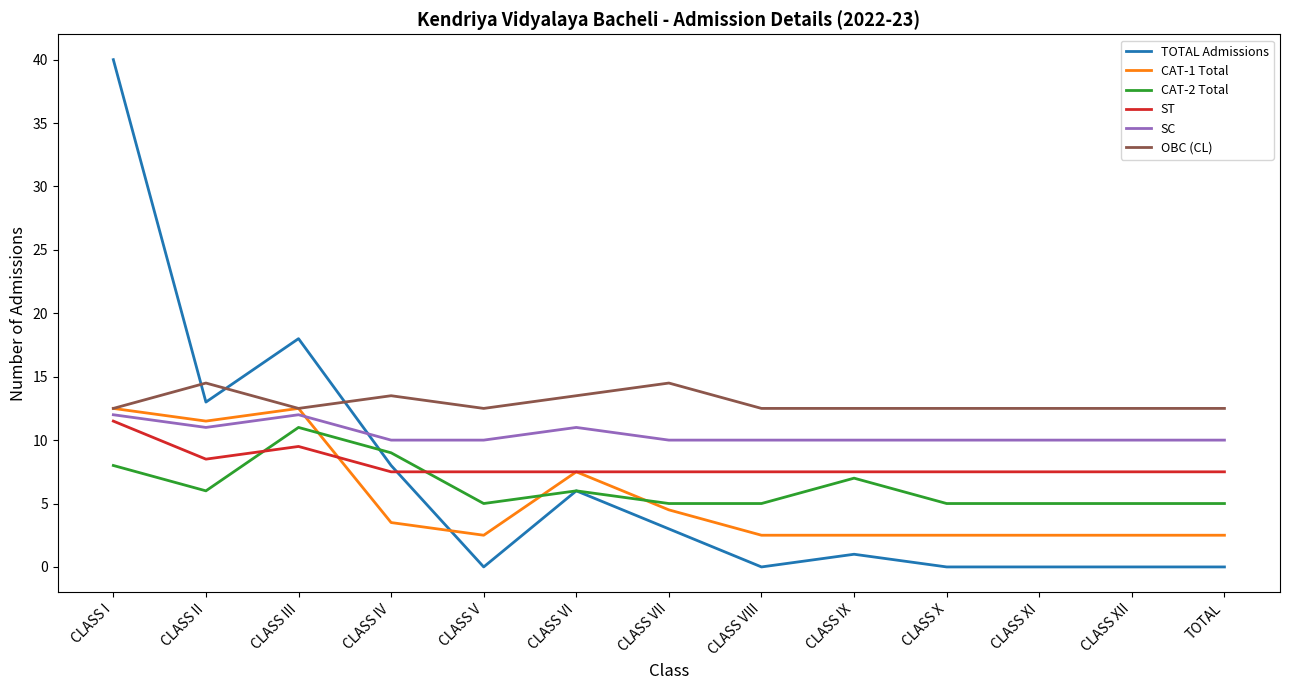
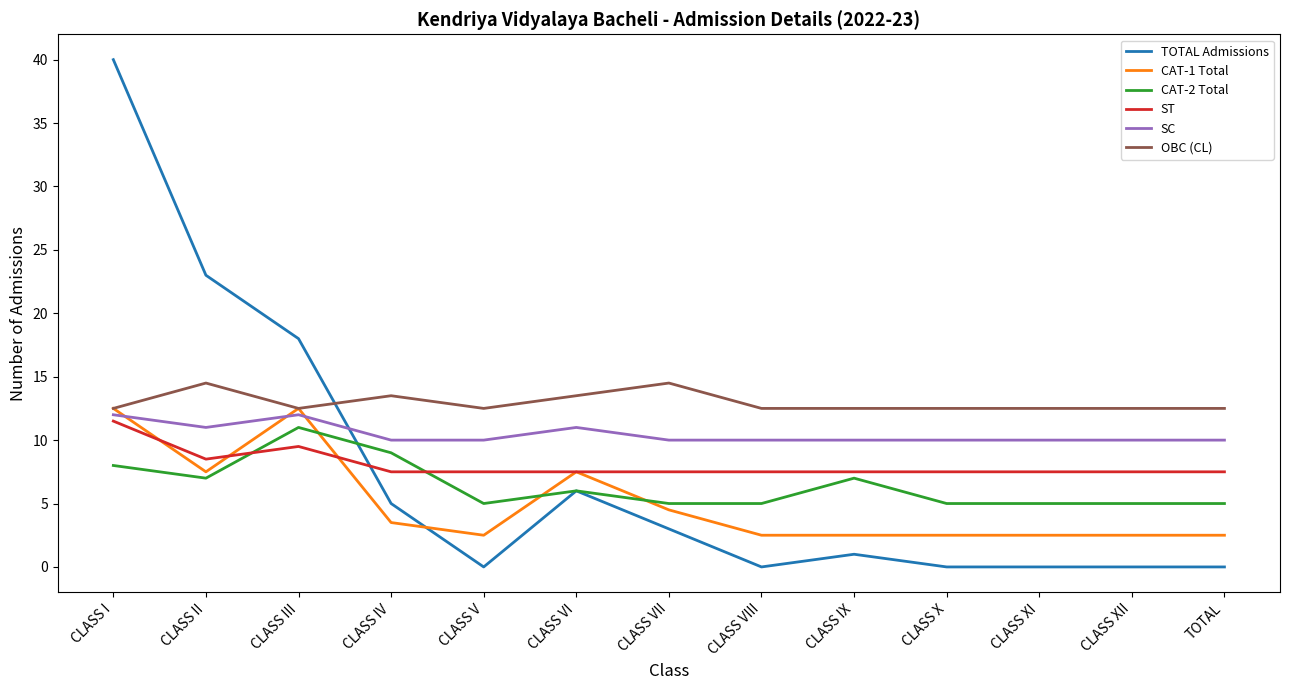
TOTAL Admissions, CLASS II: 13 -> 23
CAT-1 Total, CLASS II: 11.5 -> 7.5
CAT-2 Total, CLASS II: 6.0 -> 7.0
TOTAL Admissions, CLASS IV: 8 -> 5
